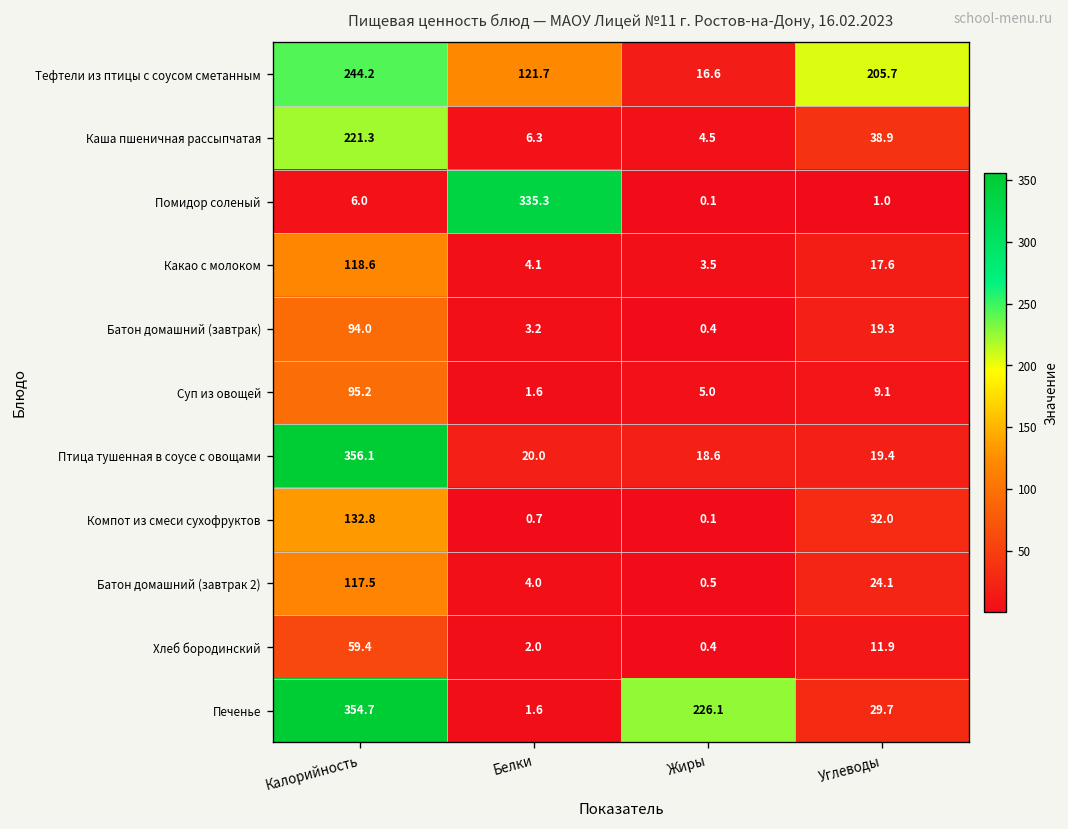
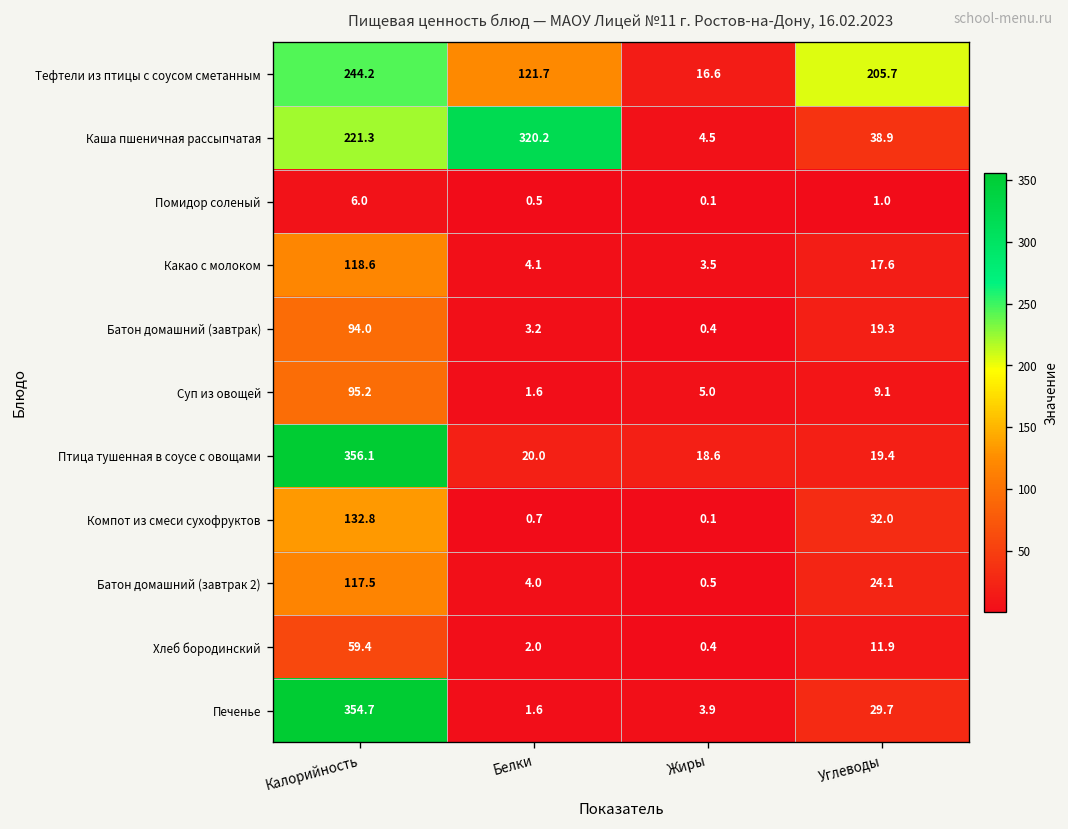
Каша пшеничная рассыпчатая, Белки: 6.3 -> 320.2
Помидор соленый, Белки: 335.3 -> 0.5
Печенье, Жиры: 226.1 -> 3.9
